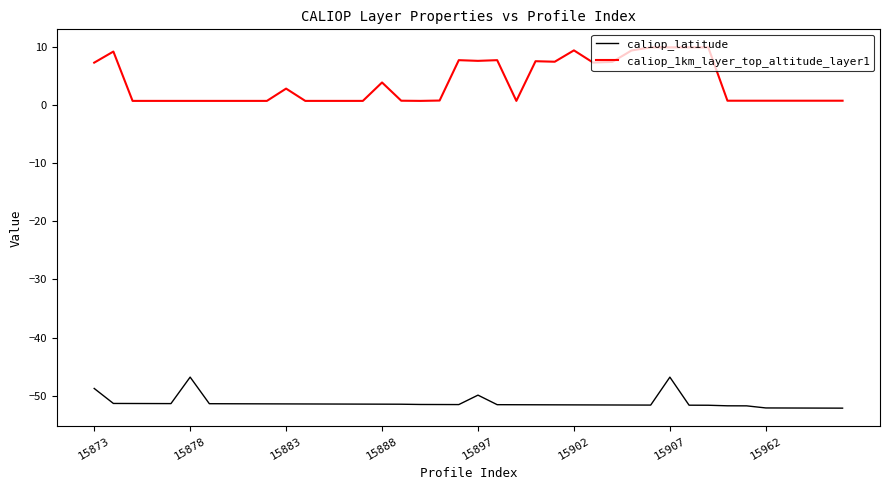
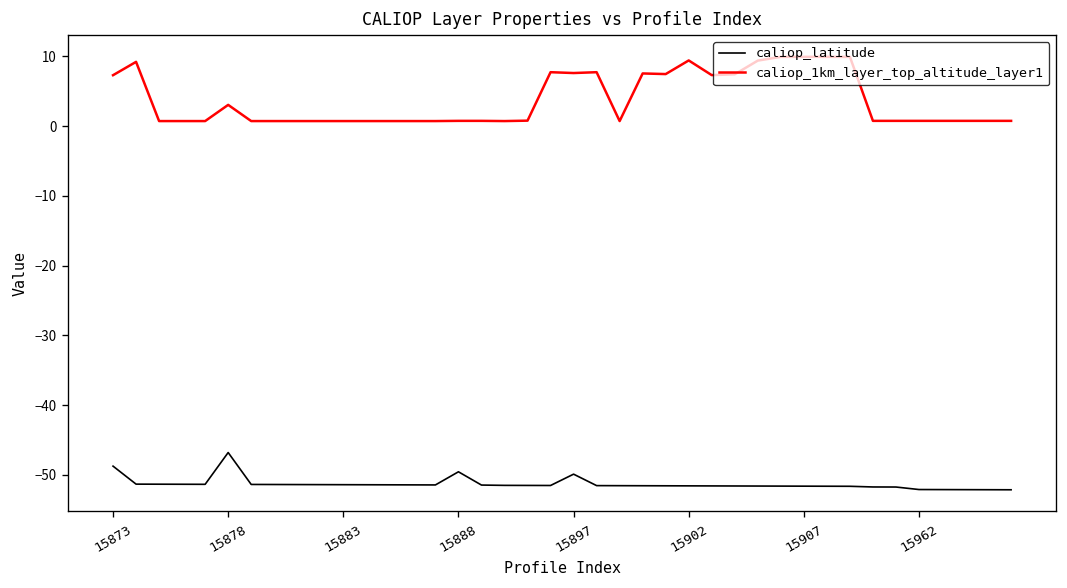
caliop_1km_layer_top_altitude_layer1, 15878: 1 -> 3
caliop_1km_layer_top_altitude_layer1, 15883: 3 -> 1
caliop_latitude, 15888: -51 -> -50
caliop_1km_layer_top_altitude_layer1, 15888: 4 -> 1
caliop_latitude, 15907: -47 -> -52
